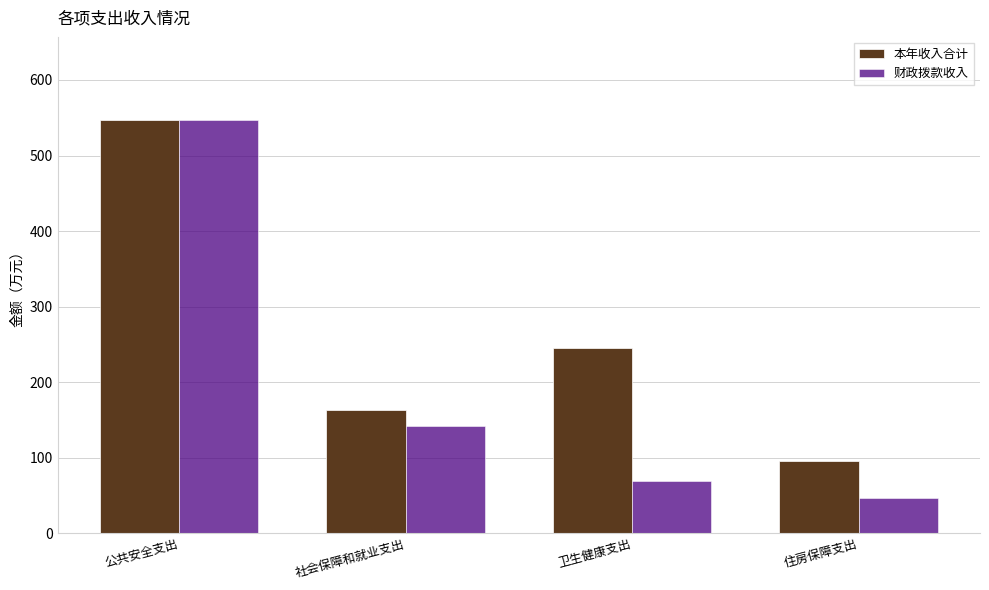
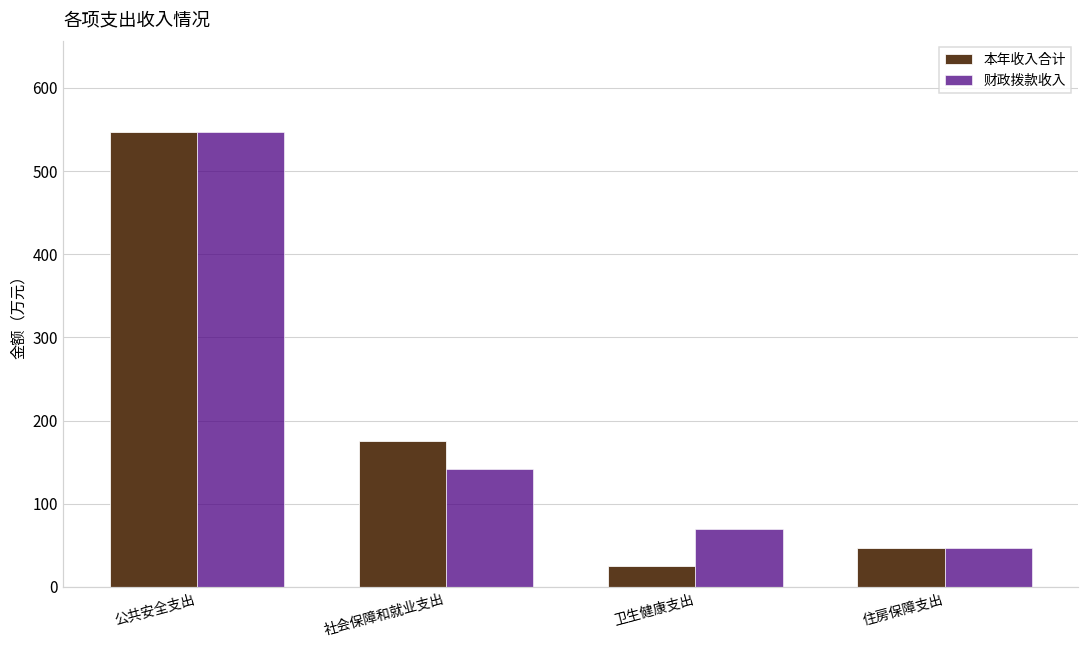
本年收入合计, 社会保障和就业支出: 160 -> 180
本年收入合计, 卫生健康支出: 250 -> 30
本年收入合计, 住房保障支出: 100 -> 50
